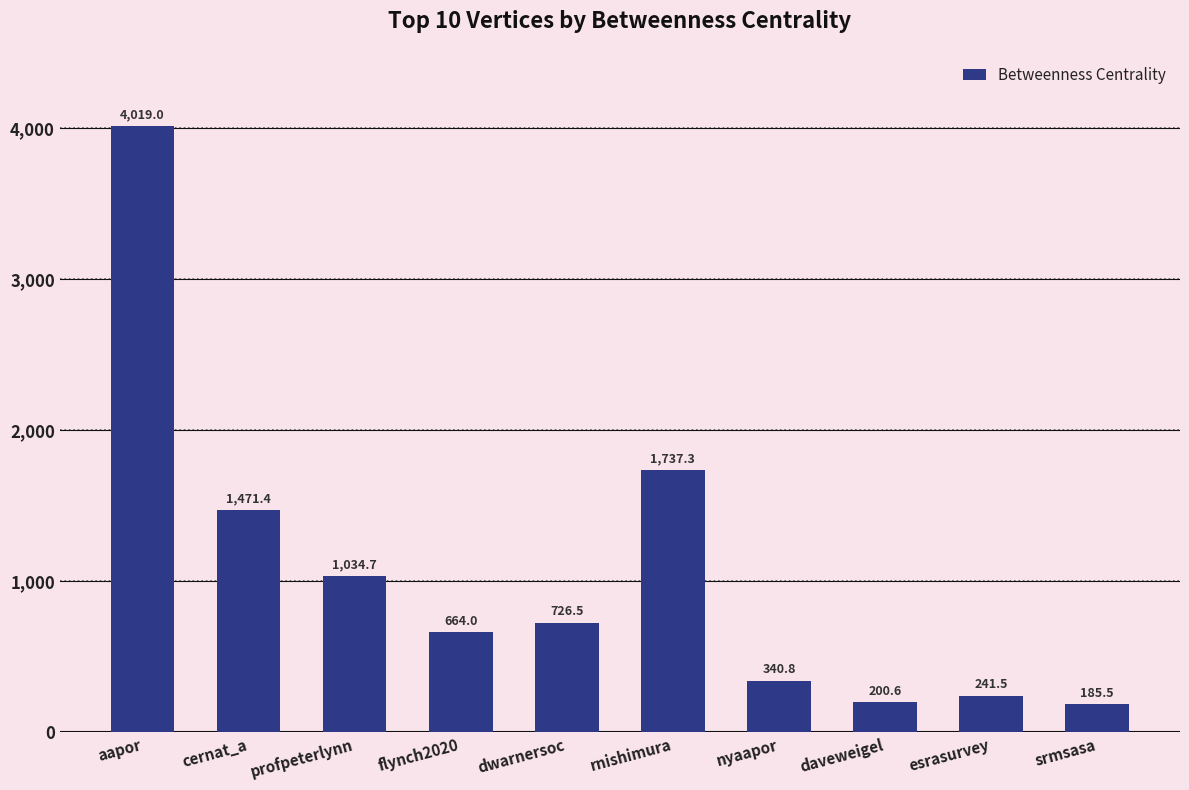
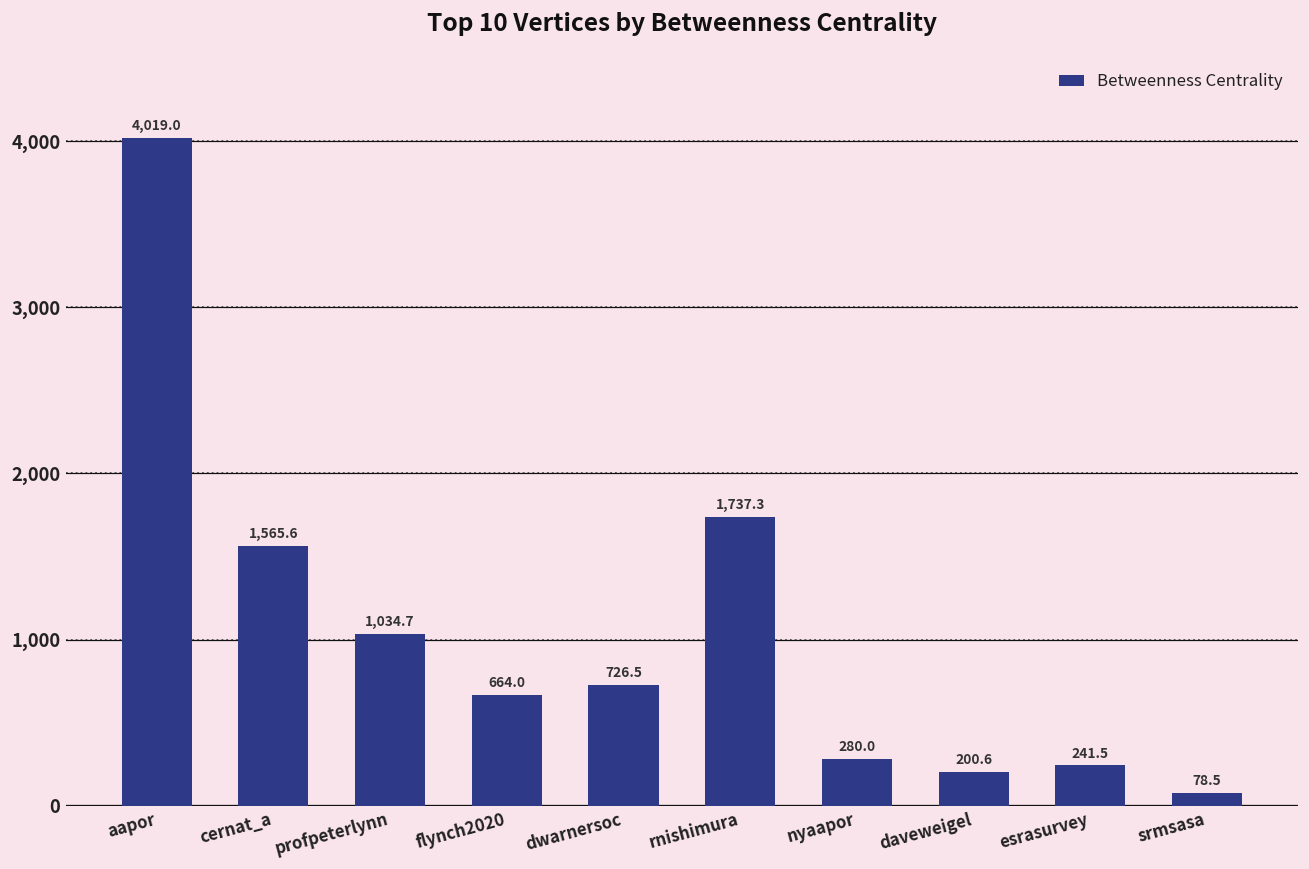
cernat_a: 1,471.4 -> 1,565.6
nyaapor: 340.8 -> 280.0
srmsasa: 185.5 -> 78.5
